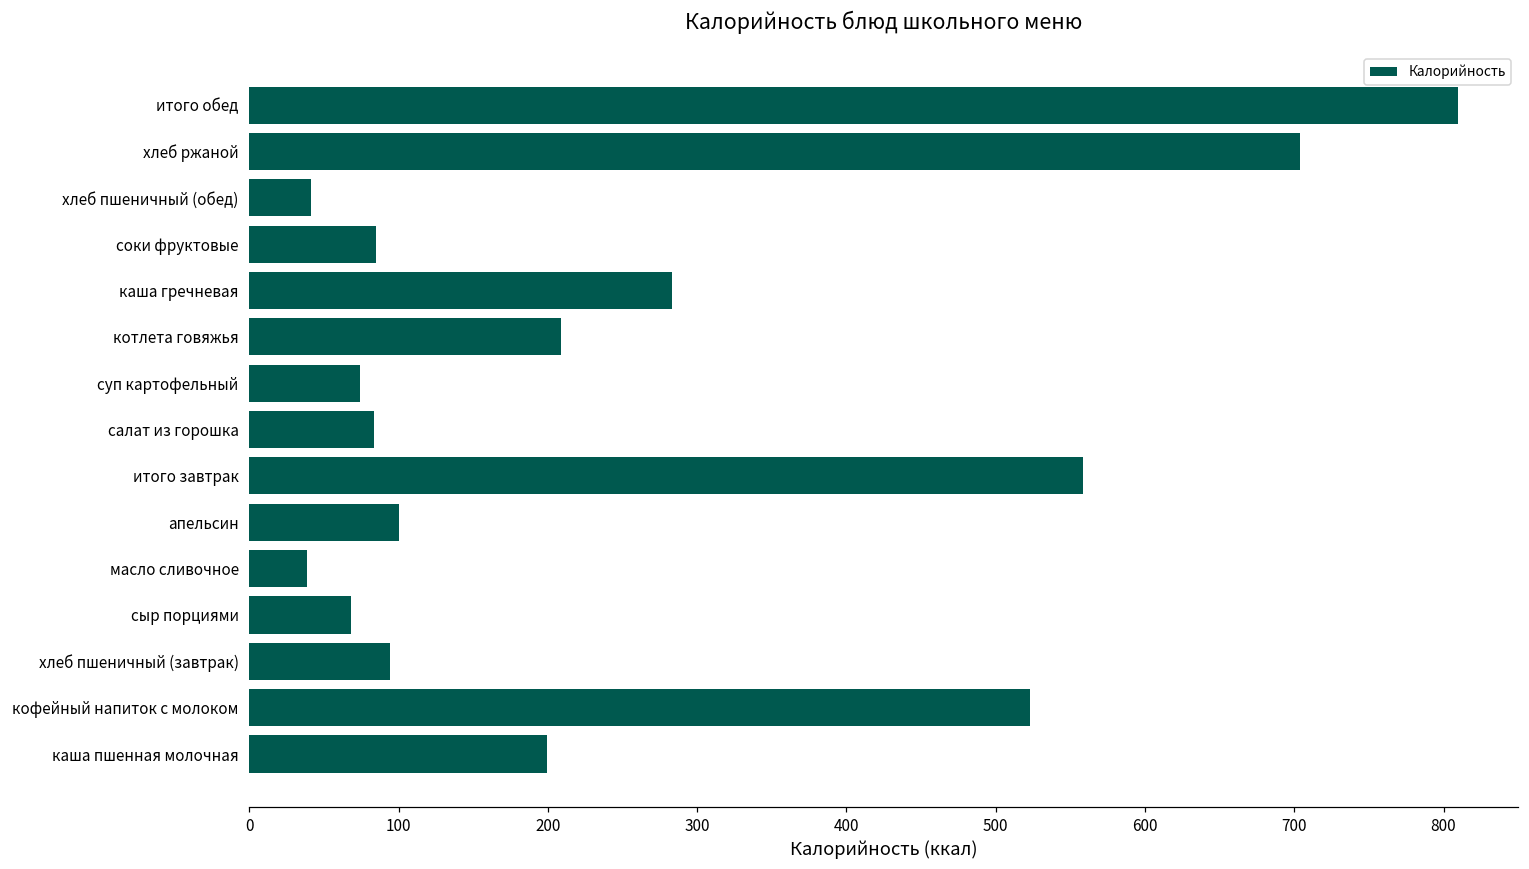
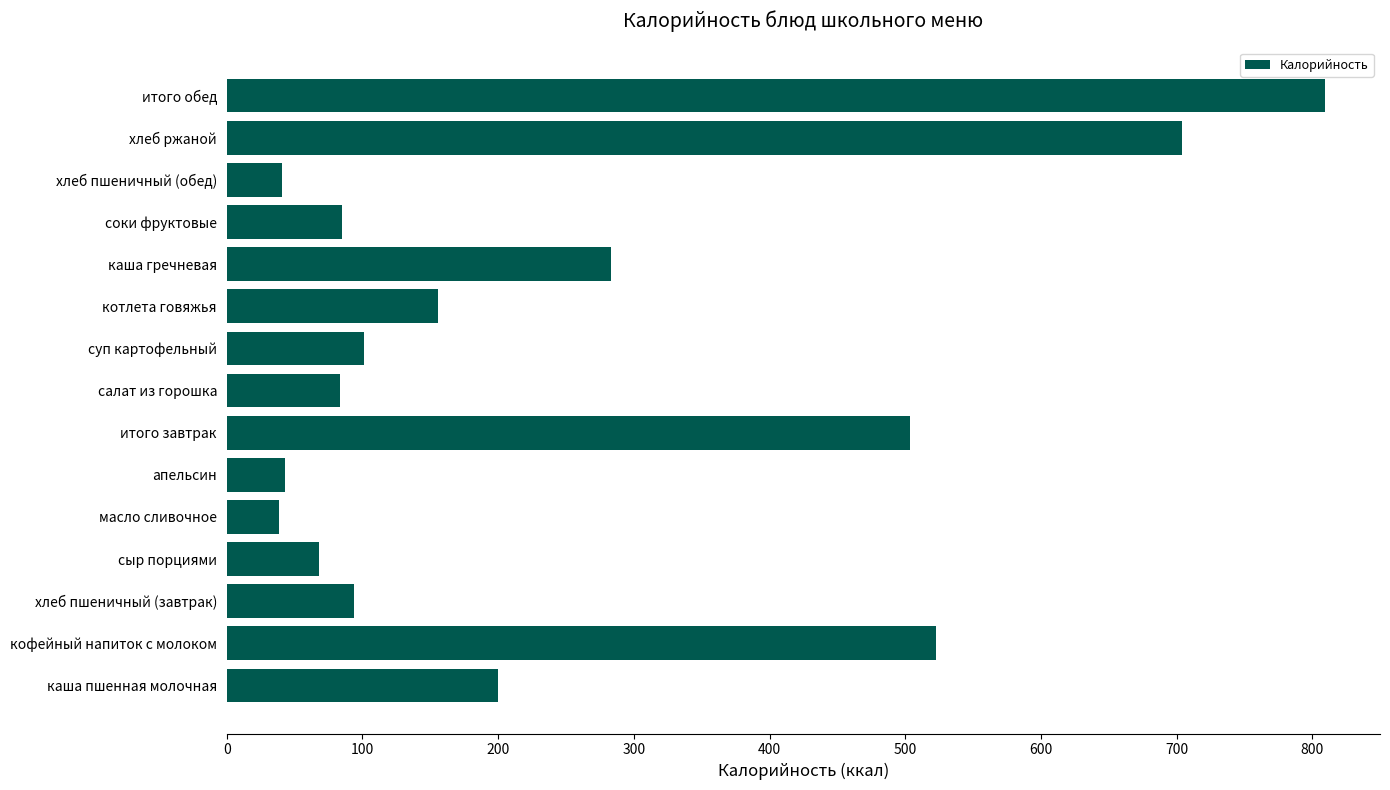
котлета говяжья: 209 -> 156
суп картофельный: 74 -> 101
итого завтрак: 558 -> 504
апельсин: 100 -> 43
